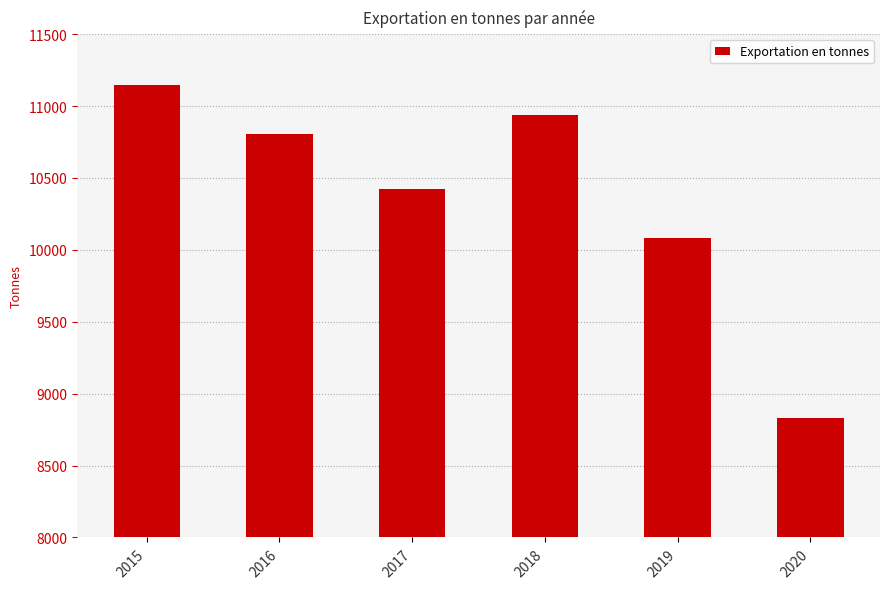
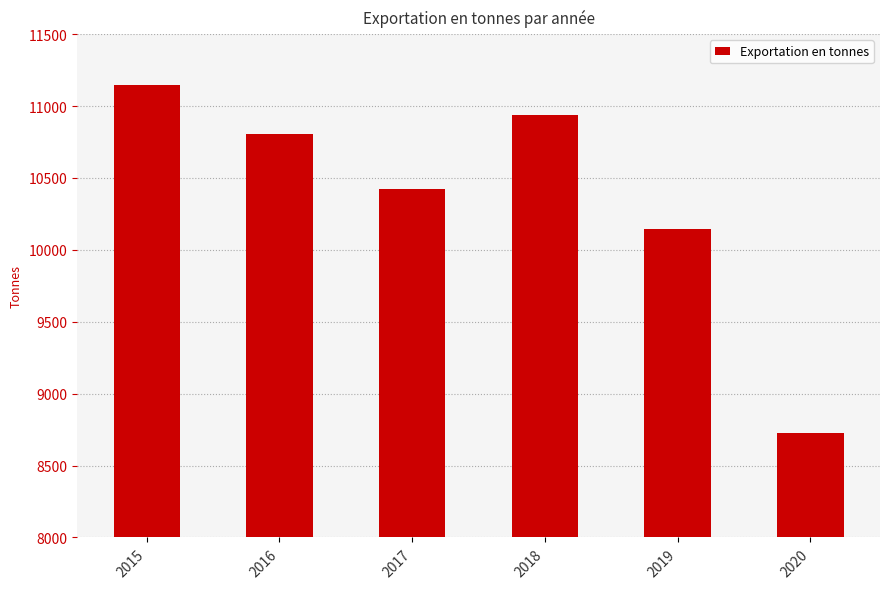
2019: 10080 -> 10150
2020: 8830 -> 8720
